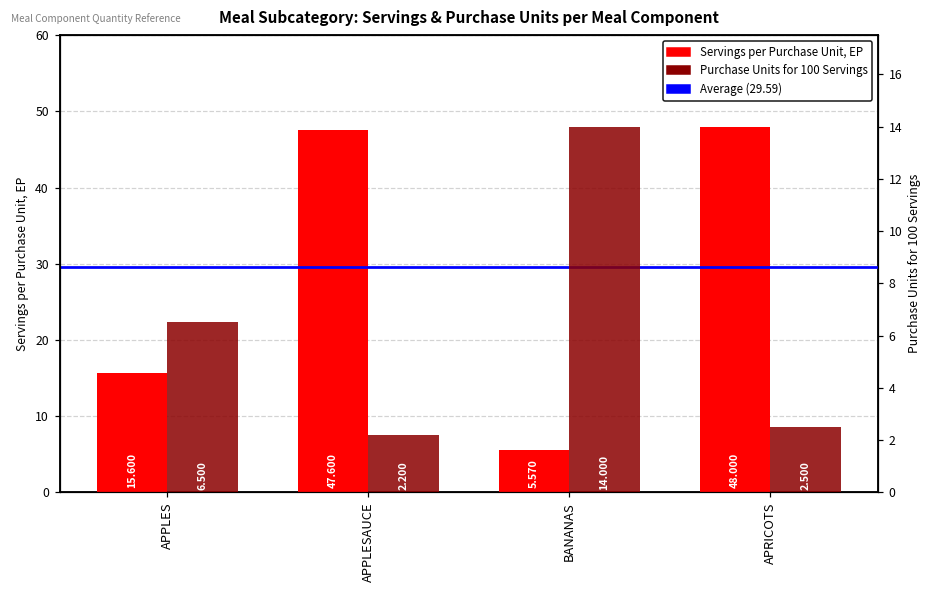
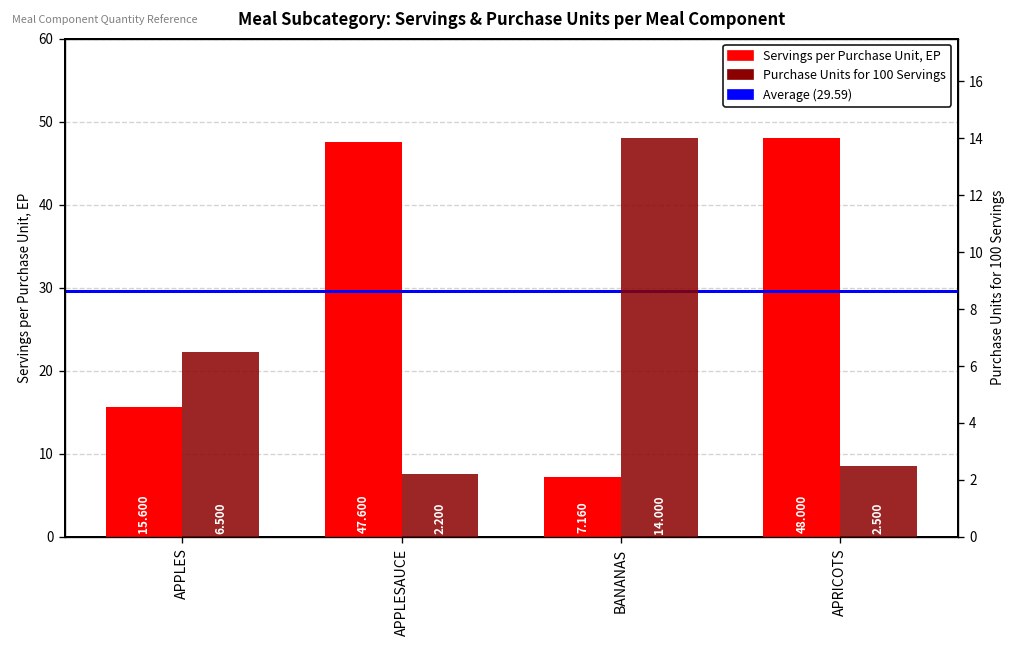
Servings per Purchase Unit, EP, BANANAS: 5.570 -> 7.160
